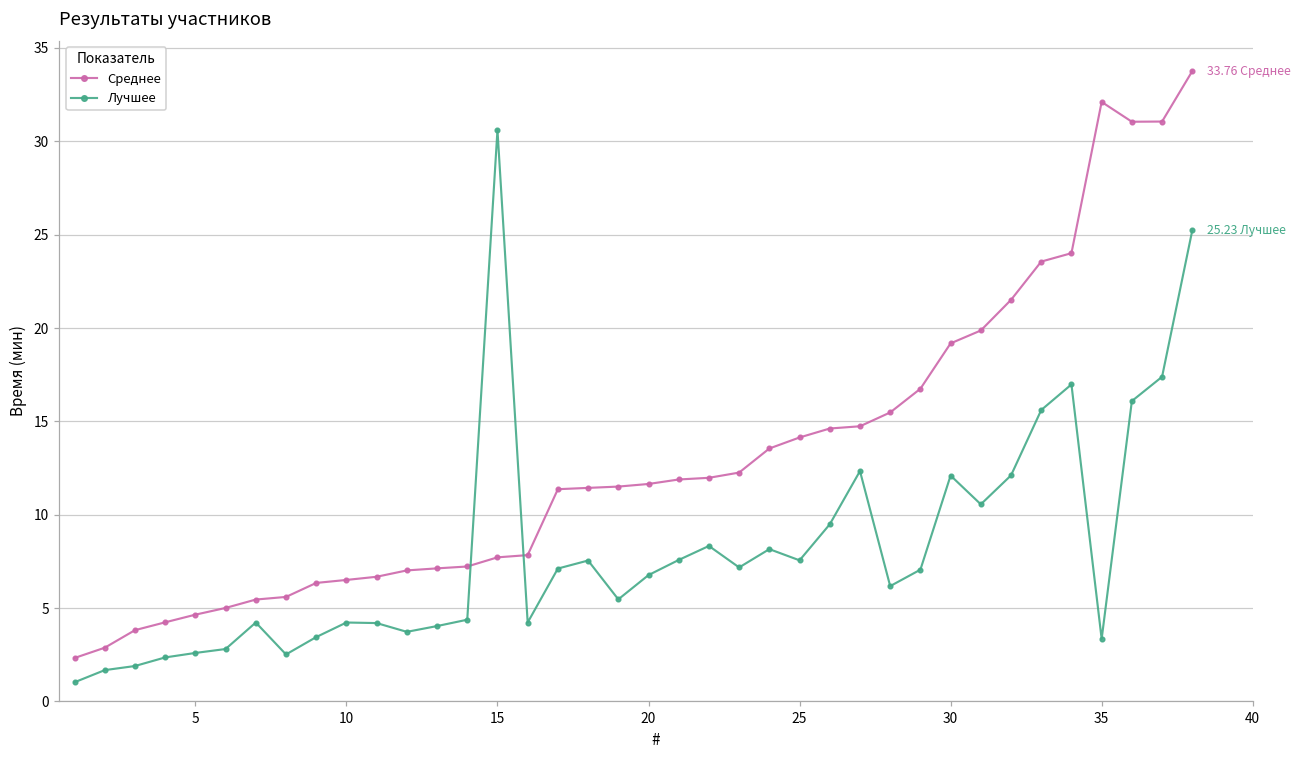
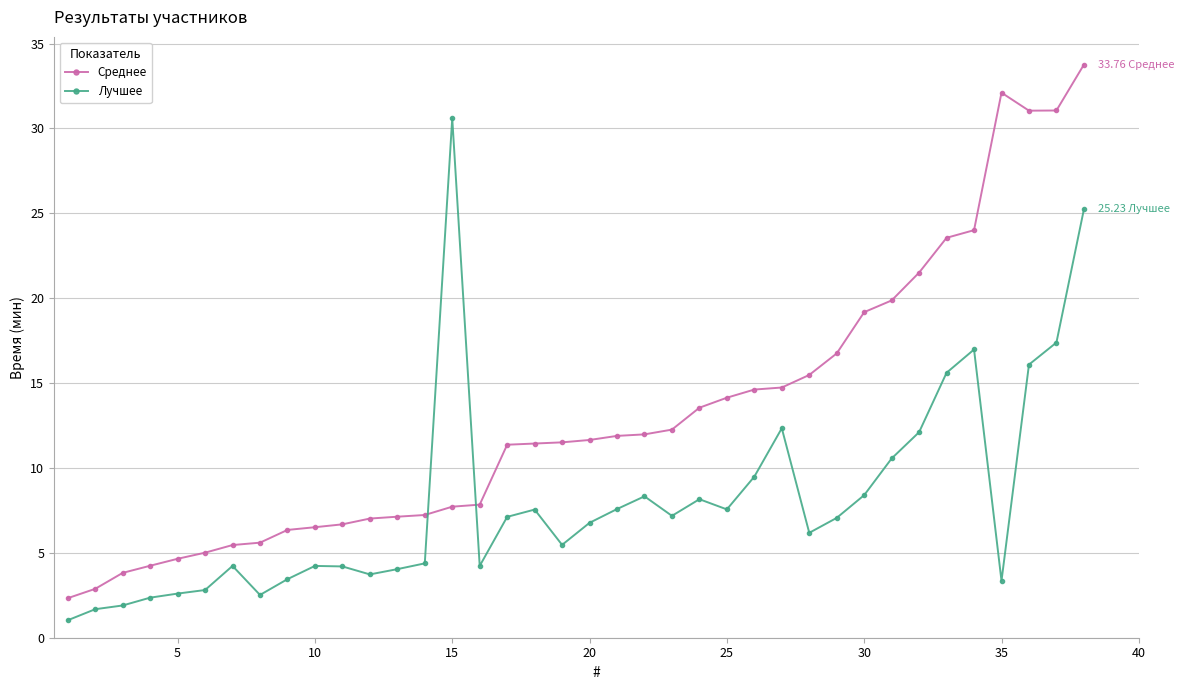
Лучшее, 30: 12.1 -> 8.4
